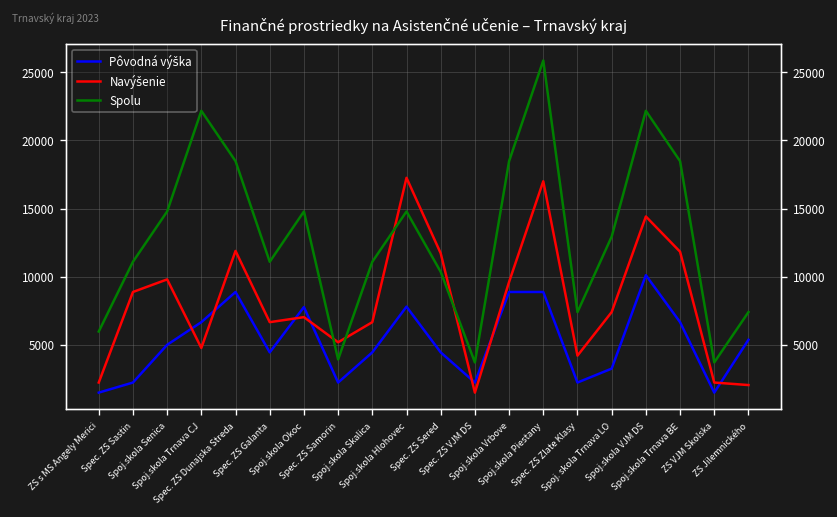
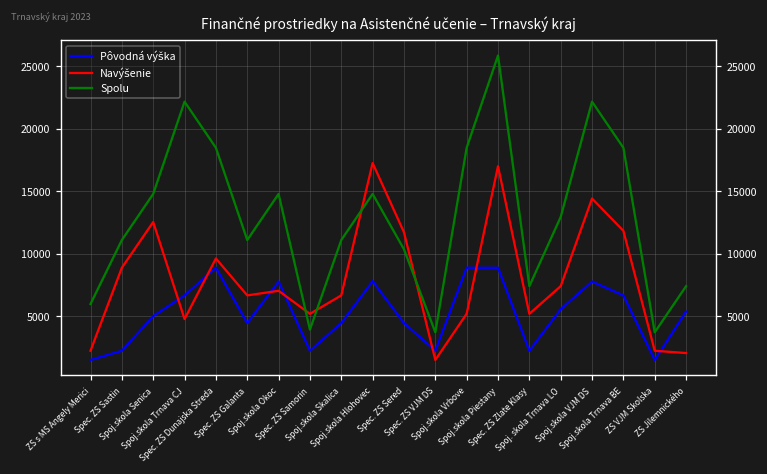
Navýšenie, Spoj.skola Senica: 9800 -> 12500
Navýšenie, Spec. ZS Dunajska Streda: 11900 -> 9600
Navýšenie, Spoj.skola Vrbove: 9600 -> 5200
Navýšenie, Spec. ZS Zlate Klasy: 4200 -> 5200
Pôvodná výška, Spoj. skola Trnava LO: 3200 -> 5500
Pôvodná výška, Spoj.skola VJM DS: 10100 -> 7800
